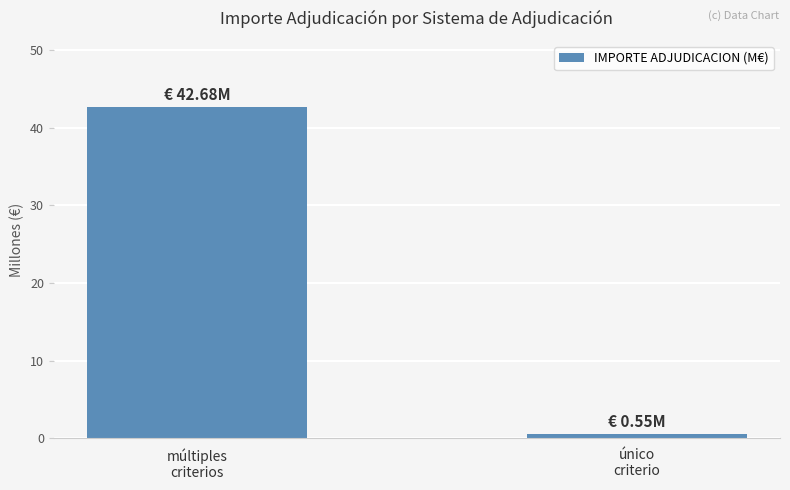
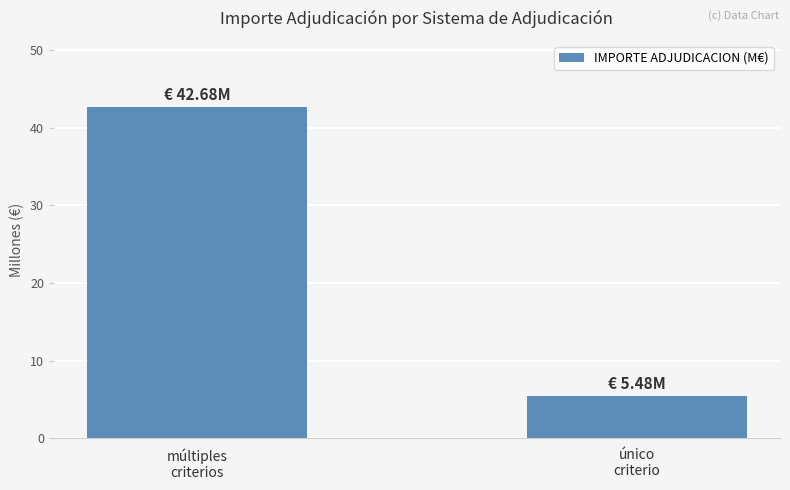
único criterio: 0.55M -> 5.48M
